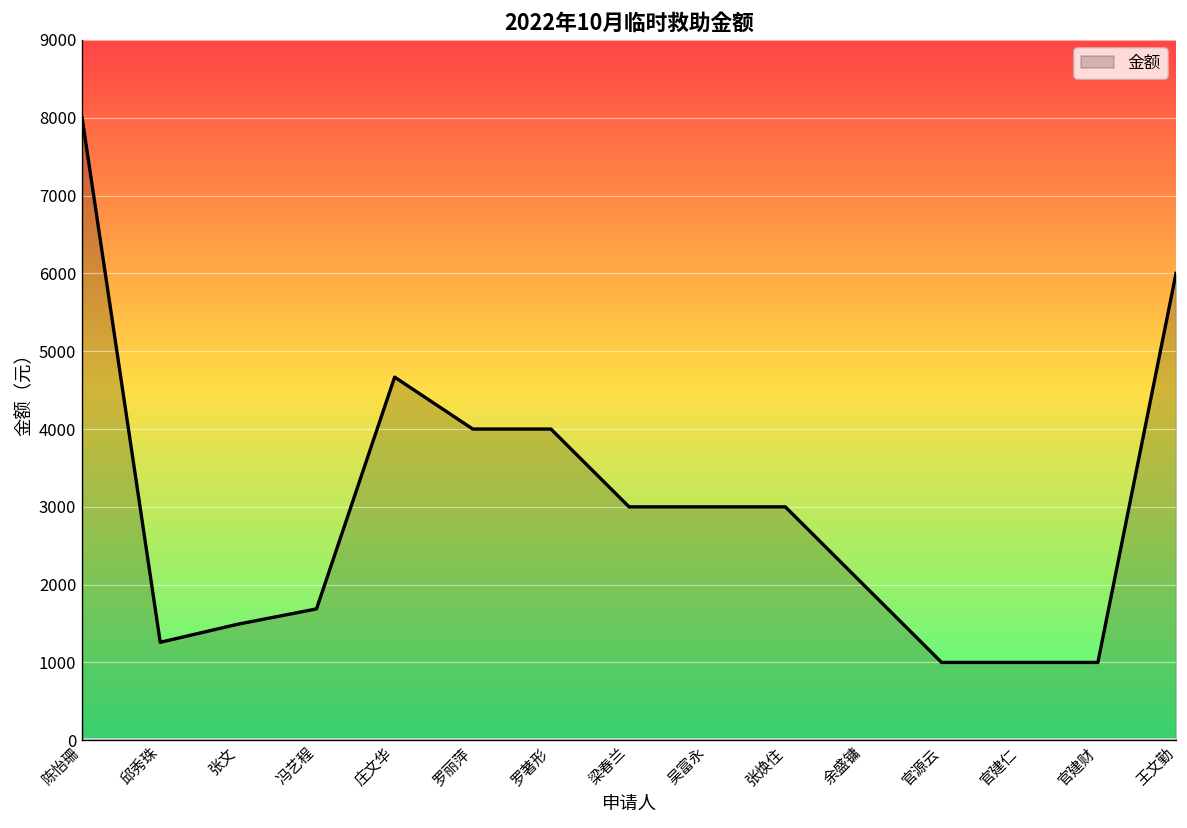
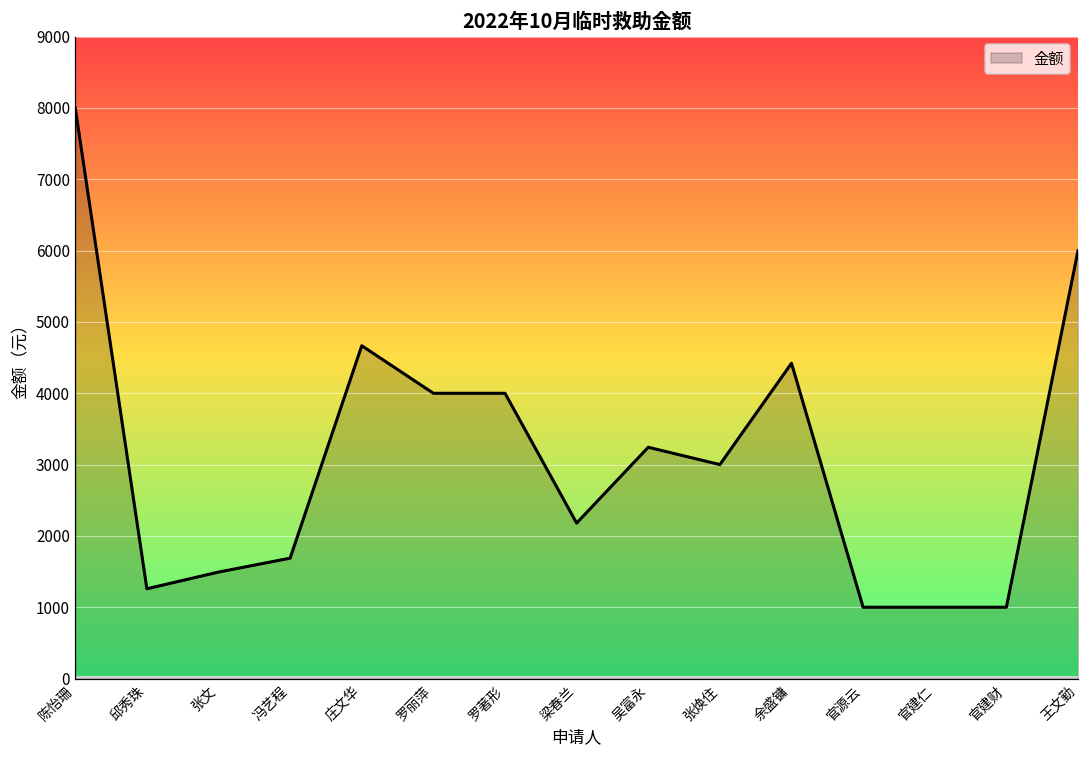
金额, 梁春兰: 3000 -> 2200
金额, 吴富永: 3000 -> 3200
金额, 余盛镛: 2000 -> 4400
